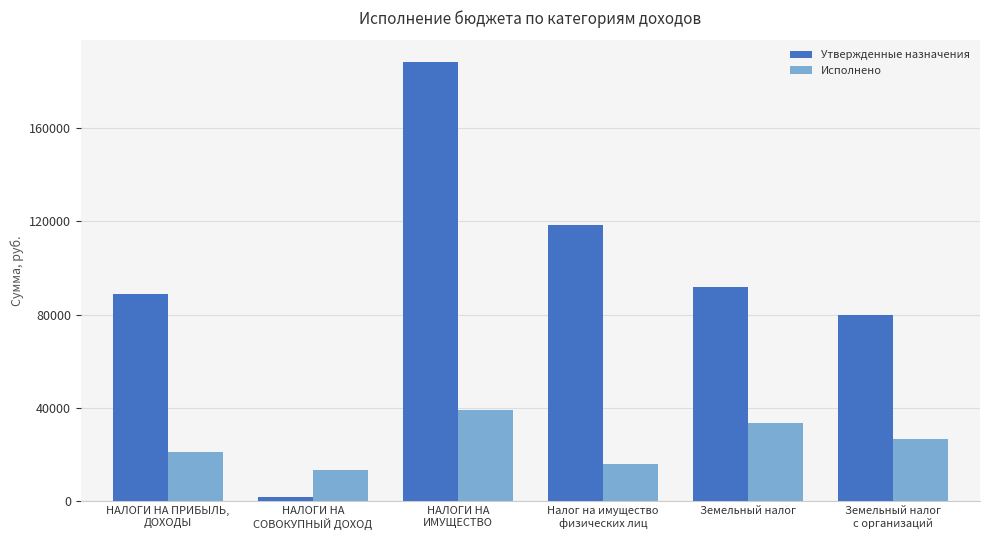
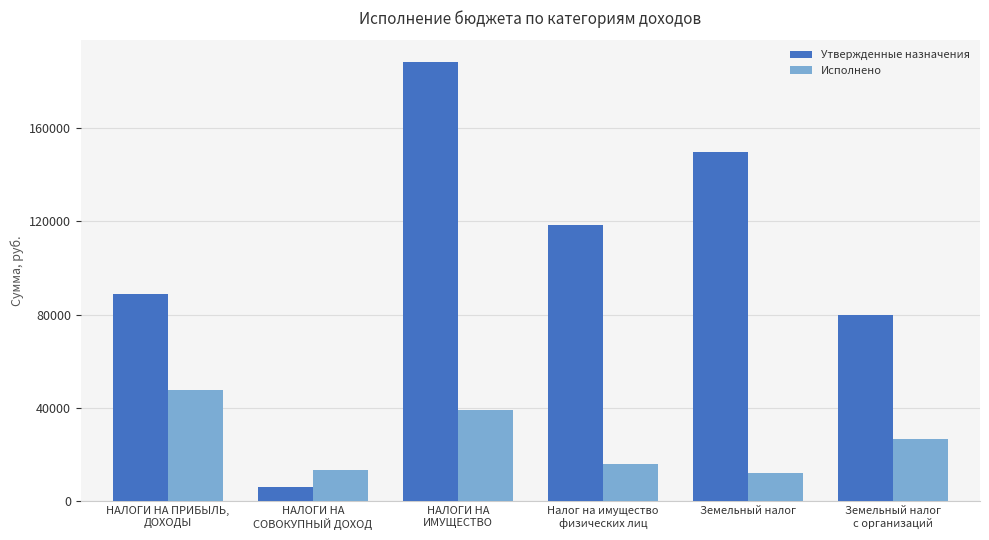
Исполнено, НАЛОГИ НА ПРИБЫЛЬ, ДОХОДЫ: 21000 -> 48000
Утвержденные назначения, НАЛОГИ НА СОВОКУПНЫЙ ДОХОД: 2000 -> 6000
Утвержденные назначения, Земельный налог: 92000 -> 150000
Исполнено, Земельный налог: 33000 -> 12000
